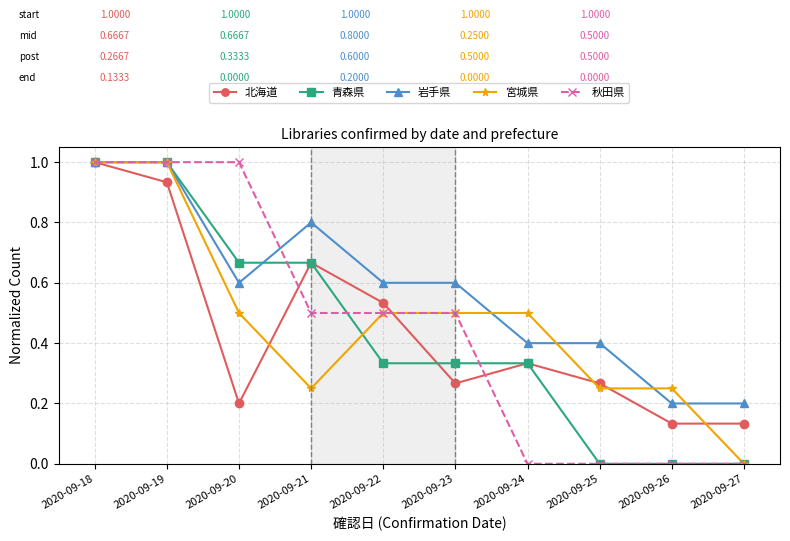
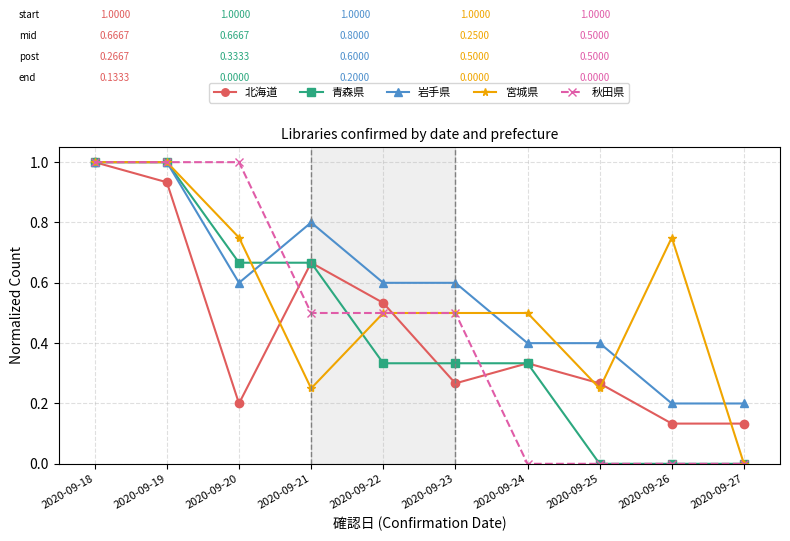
宮城県, 2020-09-20: 0.50 -> 0.75
宮城県, 2020-09-26: 0.25 -> 0.75
